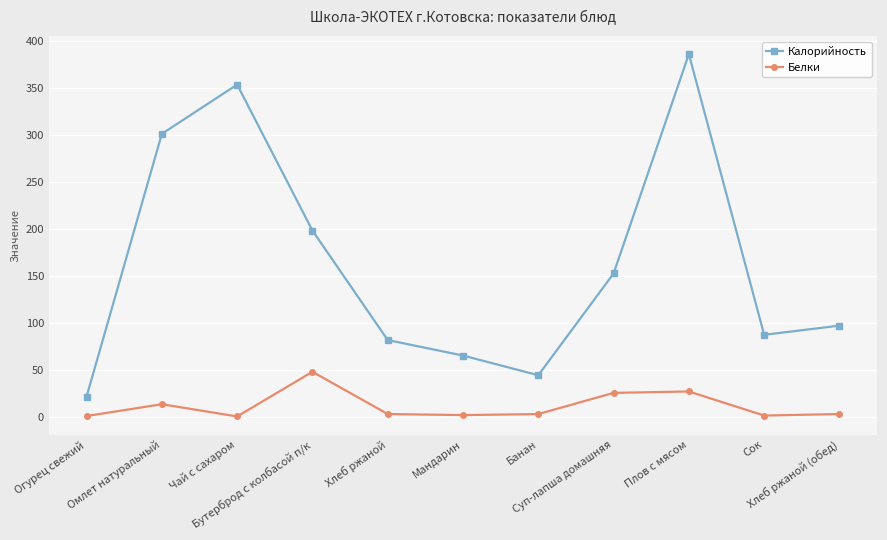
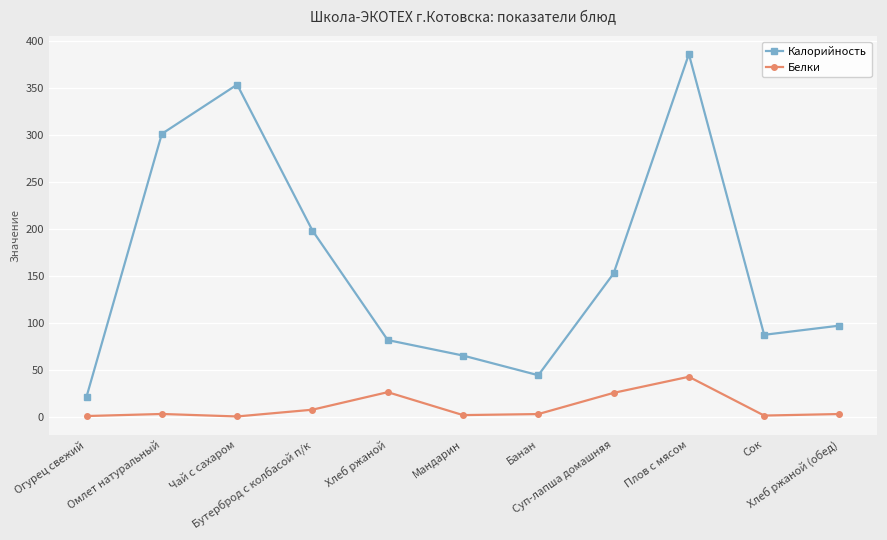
Белки, Омлет натуральный: 10 -> 0
Белки, Бутерброд с колбасой п/к: 50 -> 10
Белки, Хлеб ржаной: 0 -> 30
Белки, Плов с мясом: 30 -> 40
